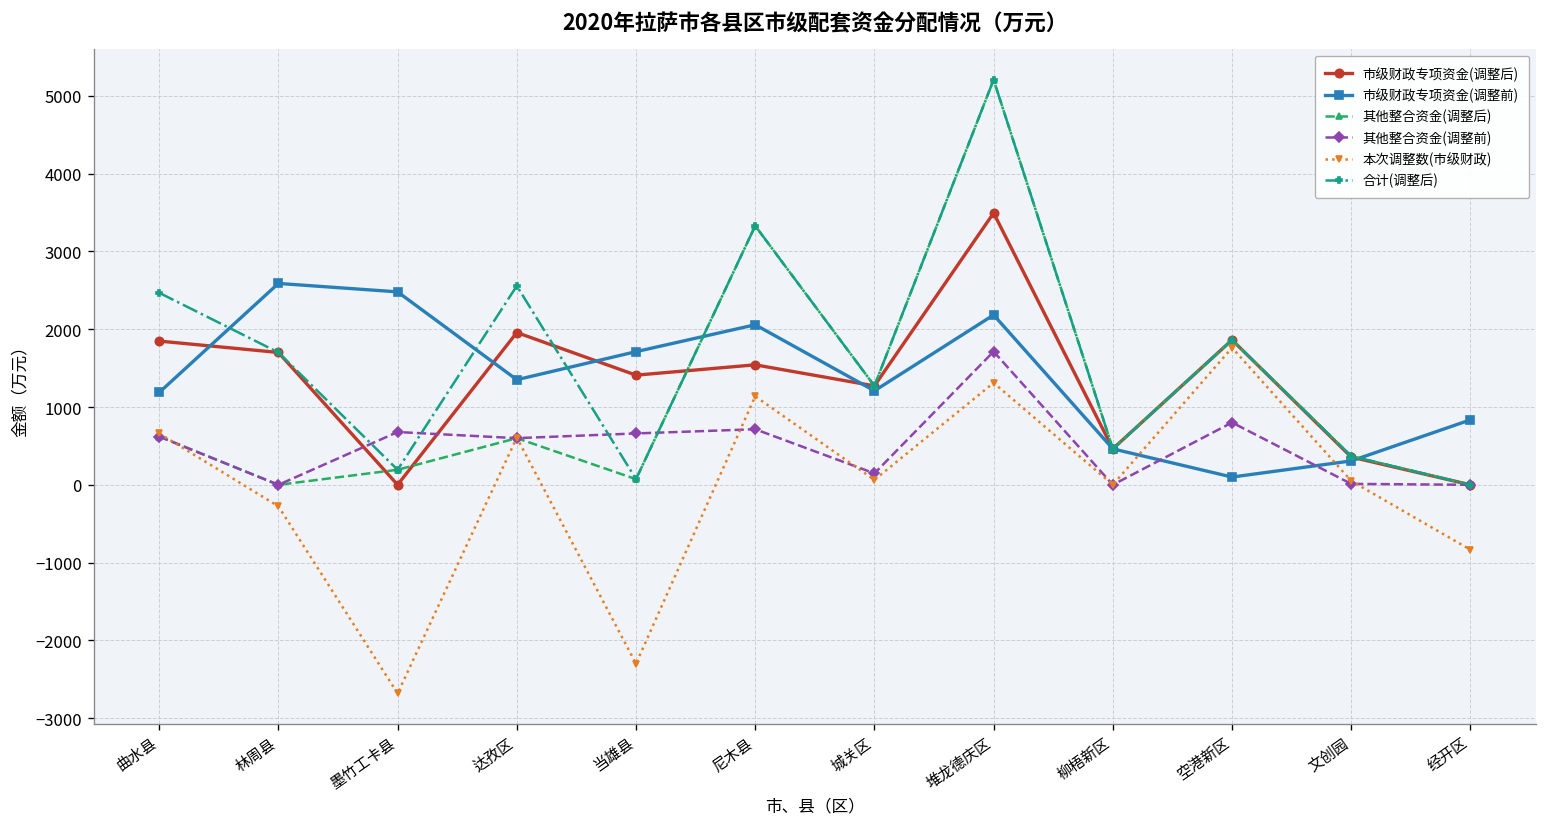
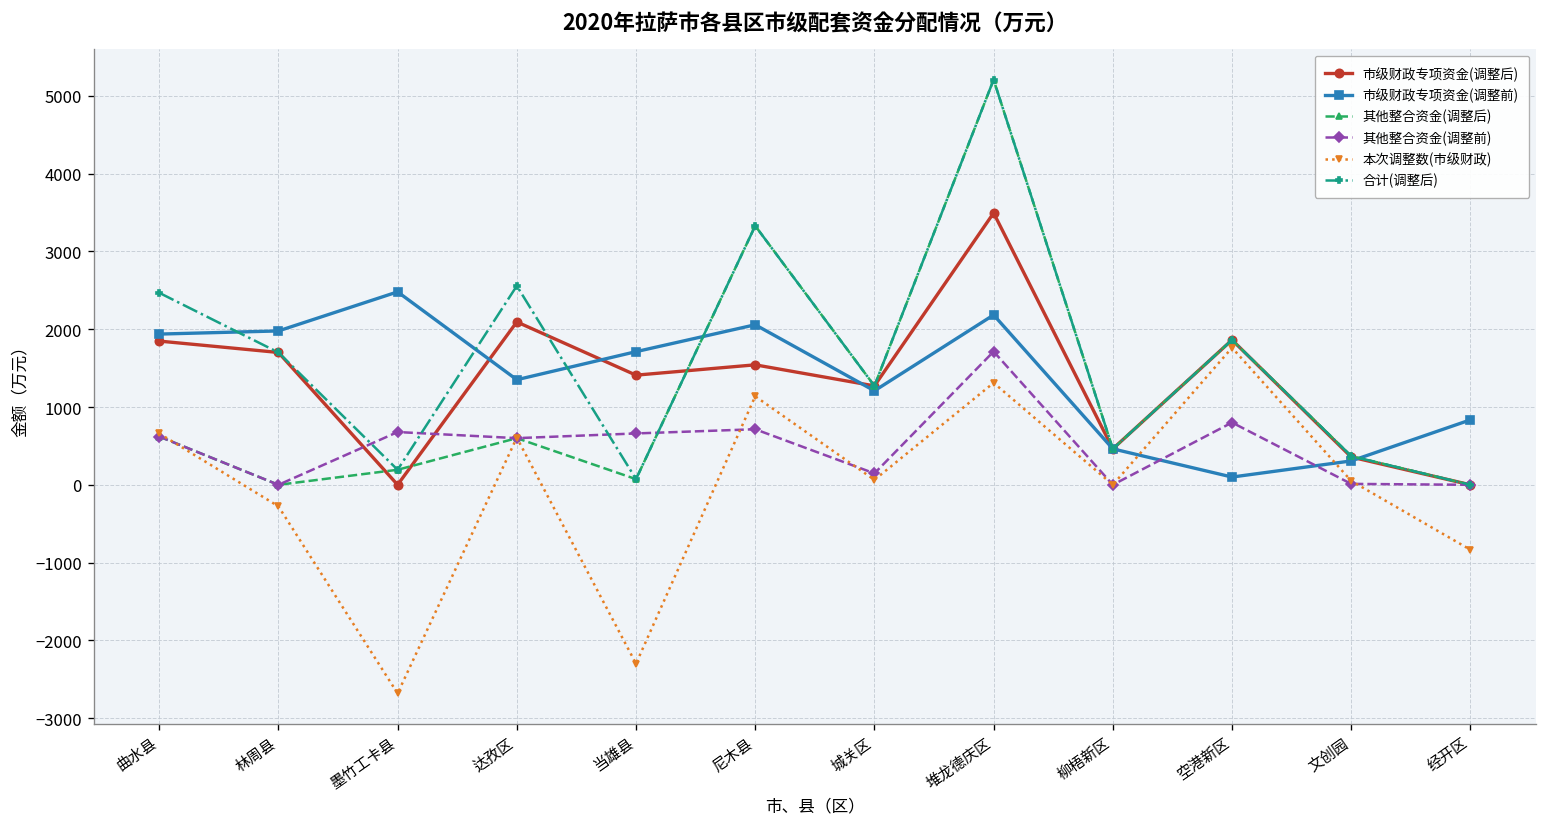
市级财政专项资金(调整前), 曲水县: 1200 -> 1900
市级财政专项资金(调整前), 林周县: 2600 -> 2000
市级财政专项资金(调整后), 达孜区: 2000 -> 2100
